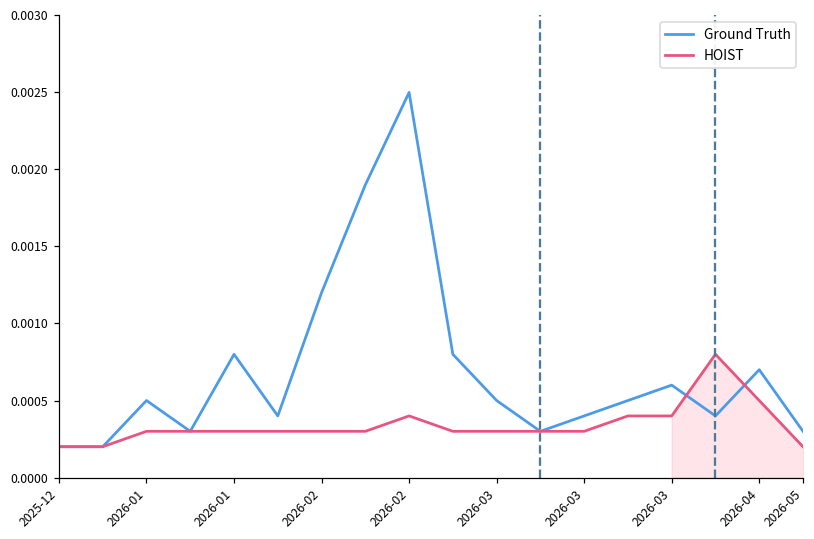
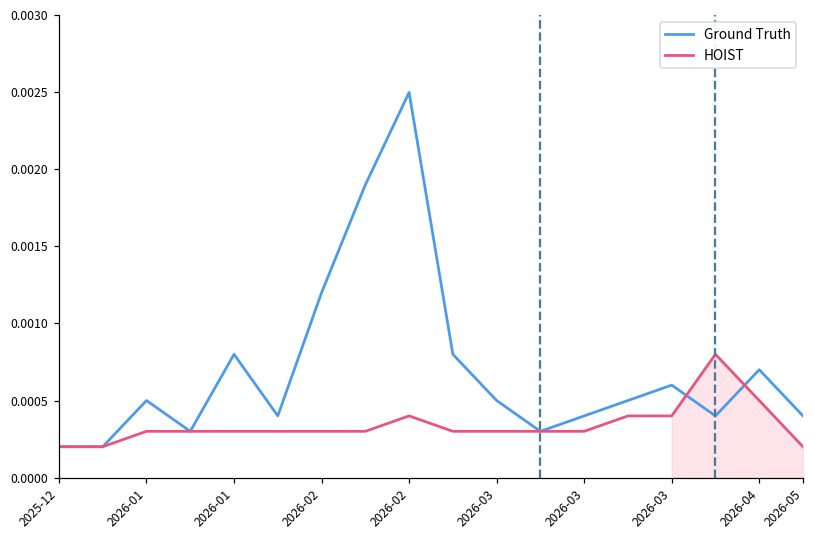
Ground Truth, 2026-05: 0.00030 -> 0.00040
